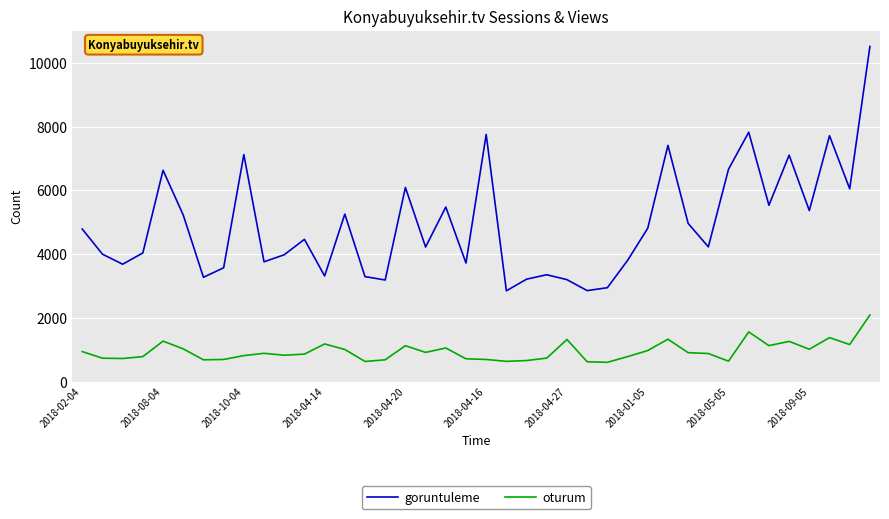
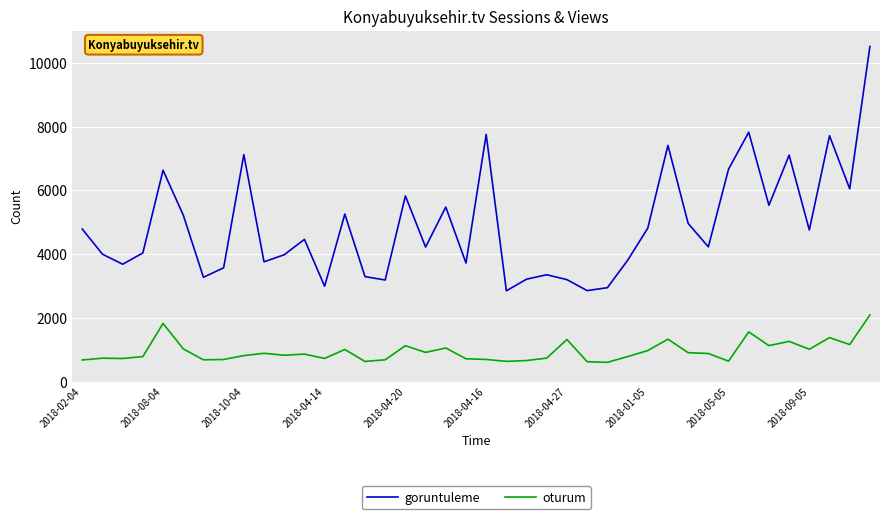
oturum, 2018-02-04: 900 -> 700
oturum, 2018-08-04: 1300 -> 1800
goruntuleme, 2018-04-14: 3300 -> 3000
oturum, 2018-04-14: 1200 -> 700
goruntuleme, 2018-04-20: 6100 -> 5800
goruntuleme, 2018-09-05: 5400 -> 4800
